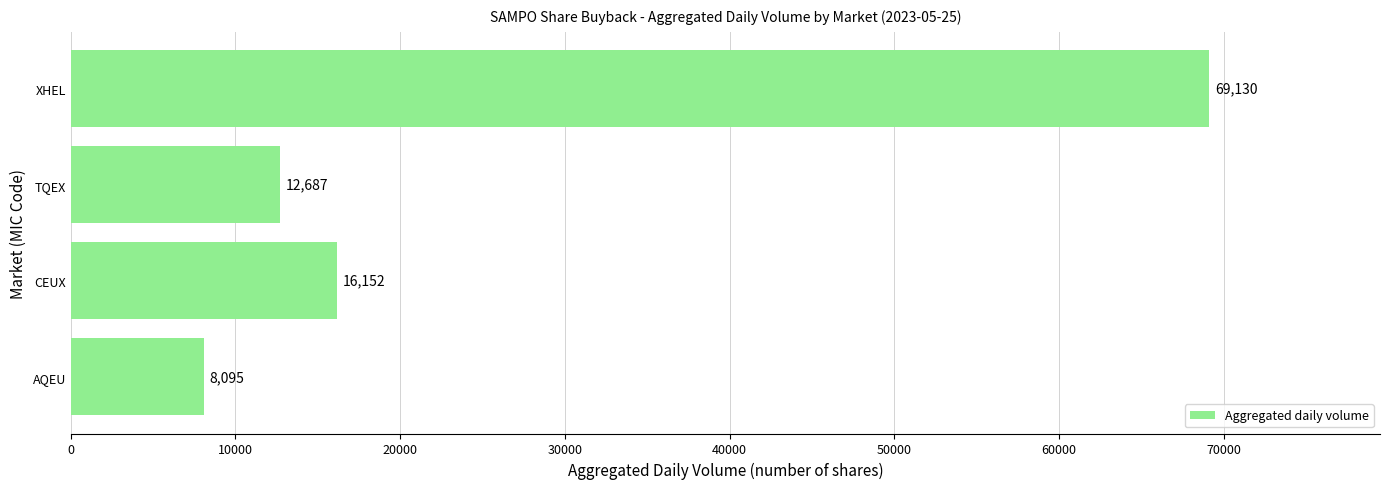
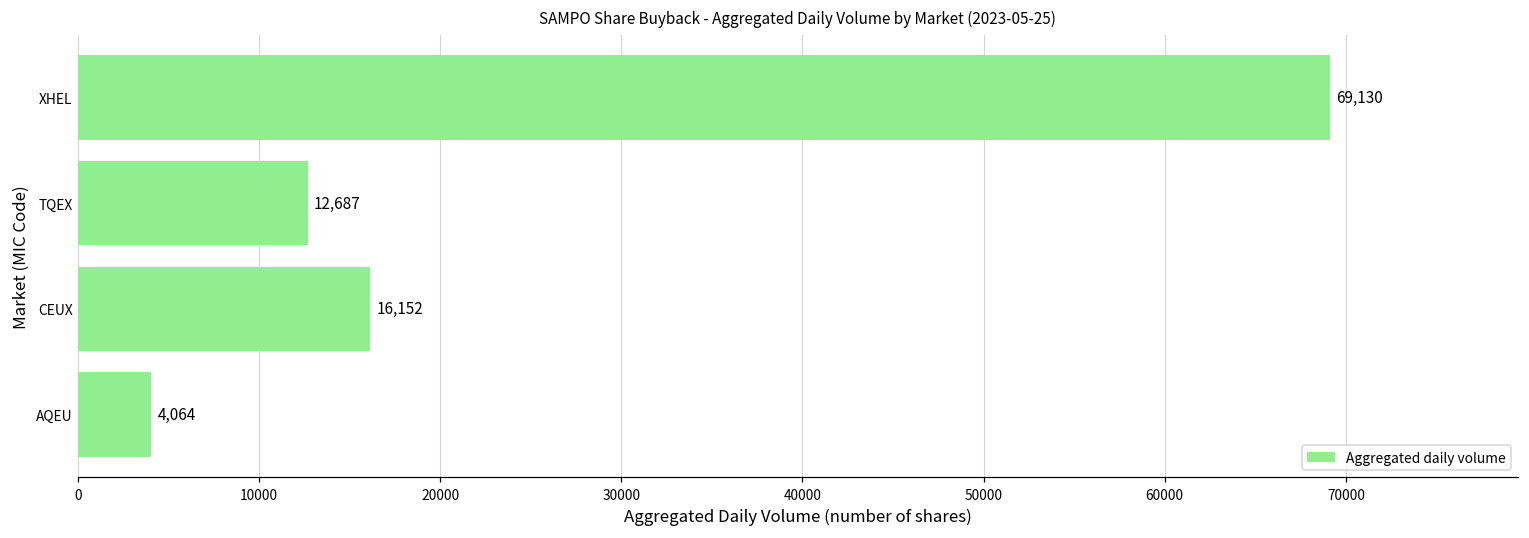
AQEU: 8,095 -> 4,064
